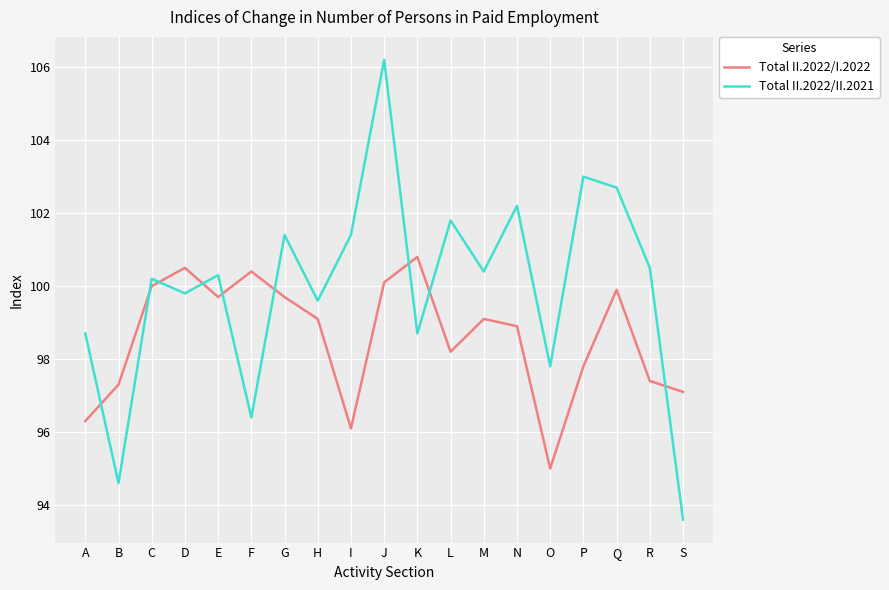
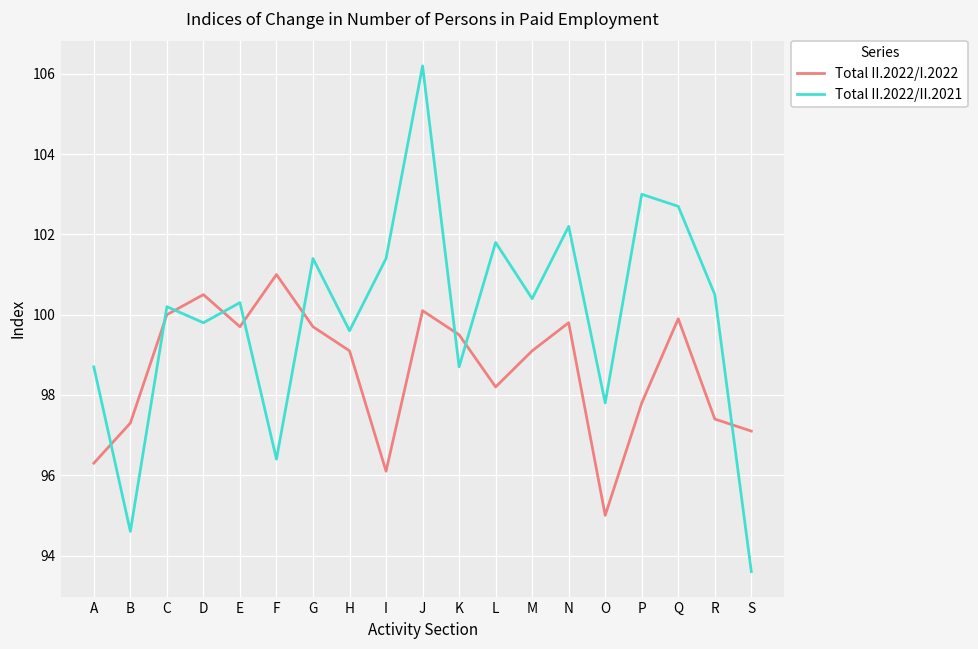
Total II.2022/I.2022, F: 100.4 -> 101.0
Total II.2022/I.2022, K: 100.8 -> 99.5
Total II.2022/I.2022, N: 98.9 -> 99.8
